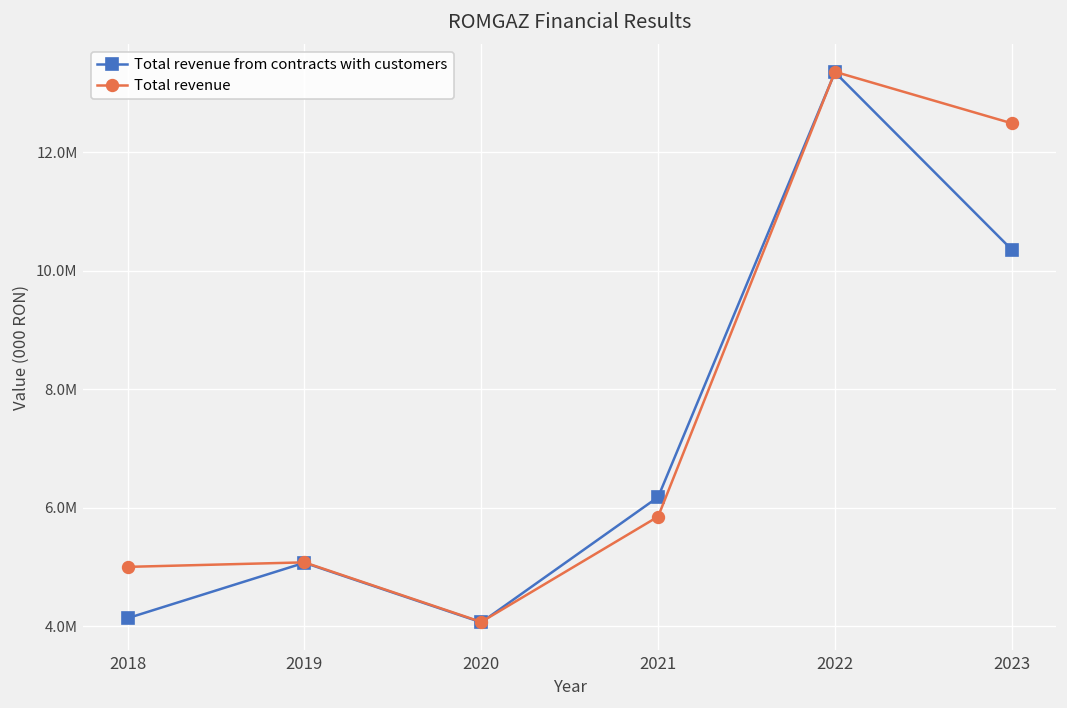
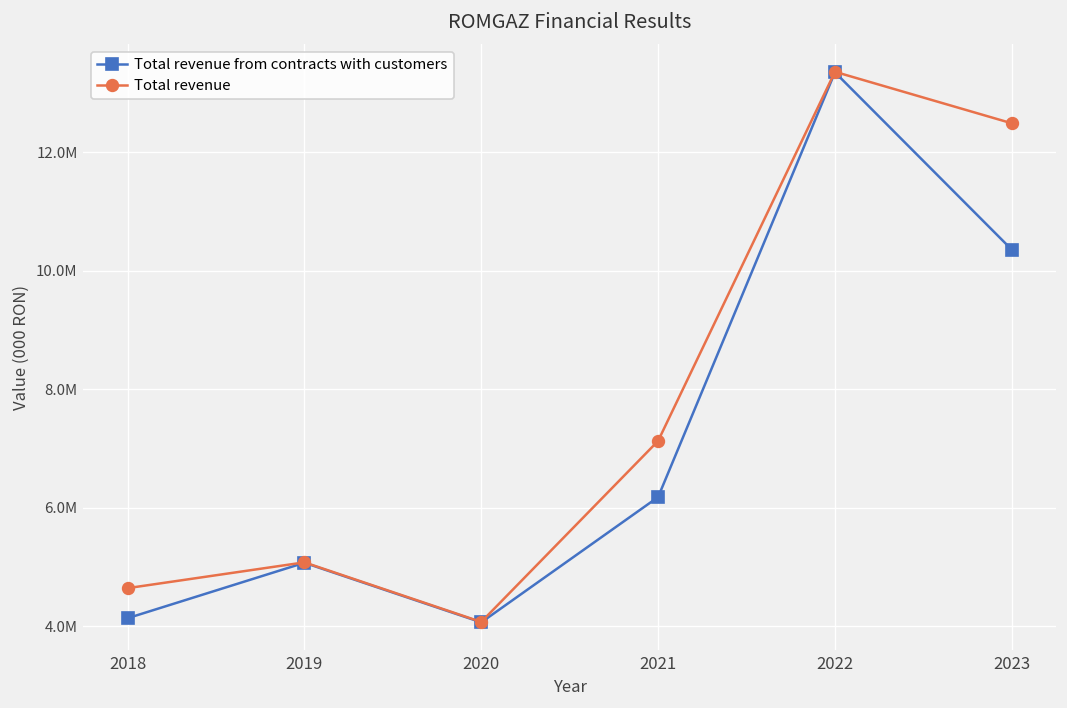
Total revenue, 2018: 5000000 -> 4600000
Total revenue, 2021: 5900000 -> 7100000
